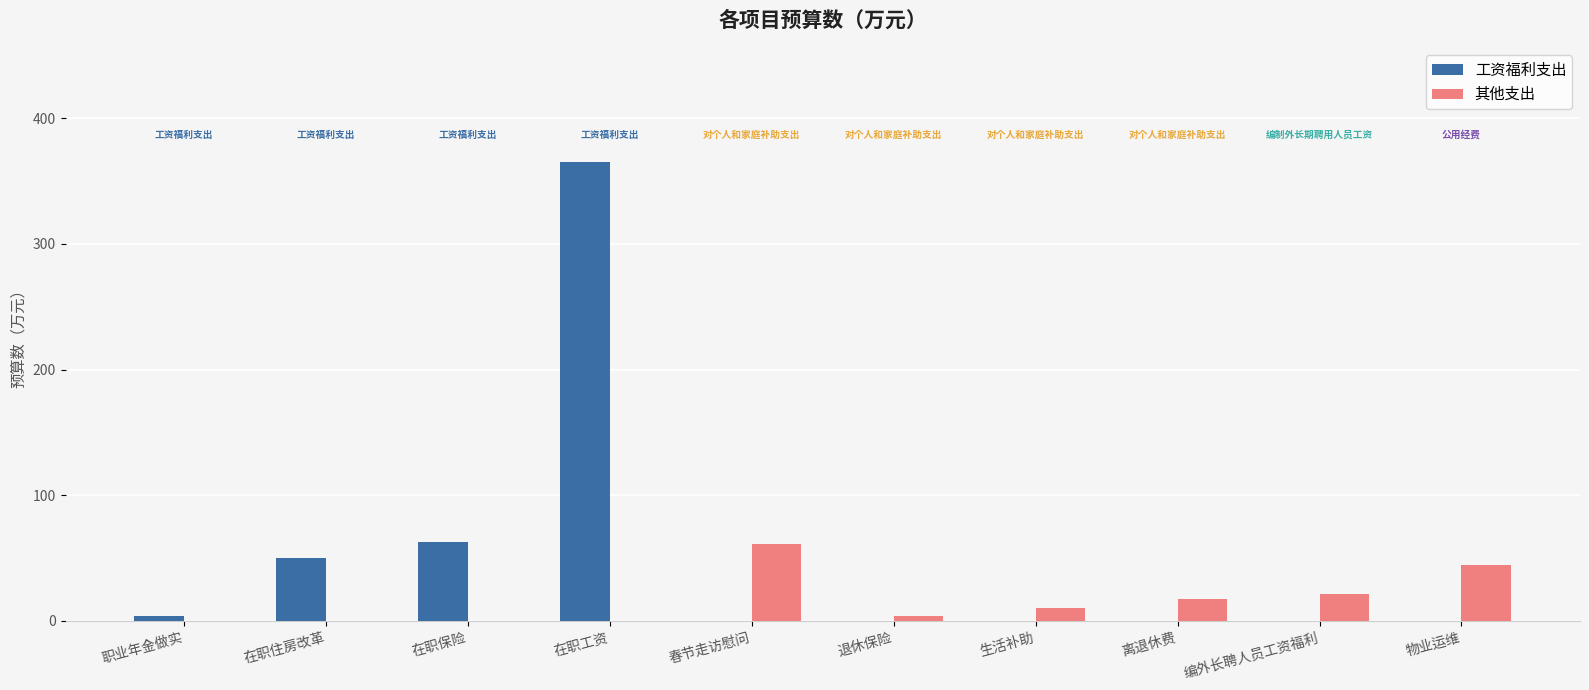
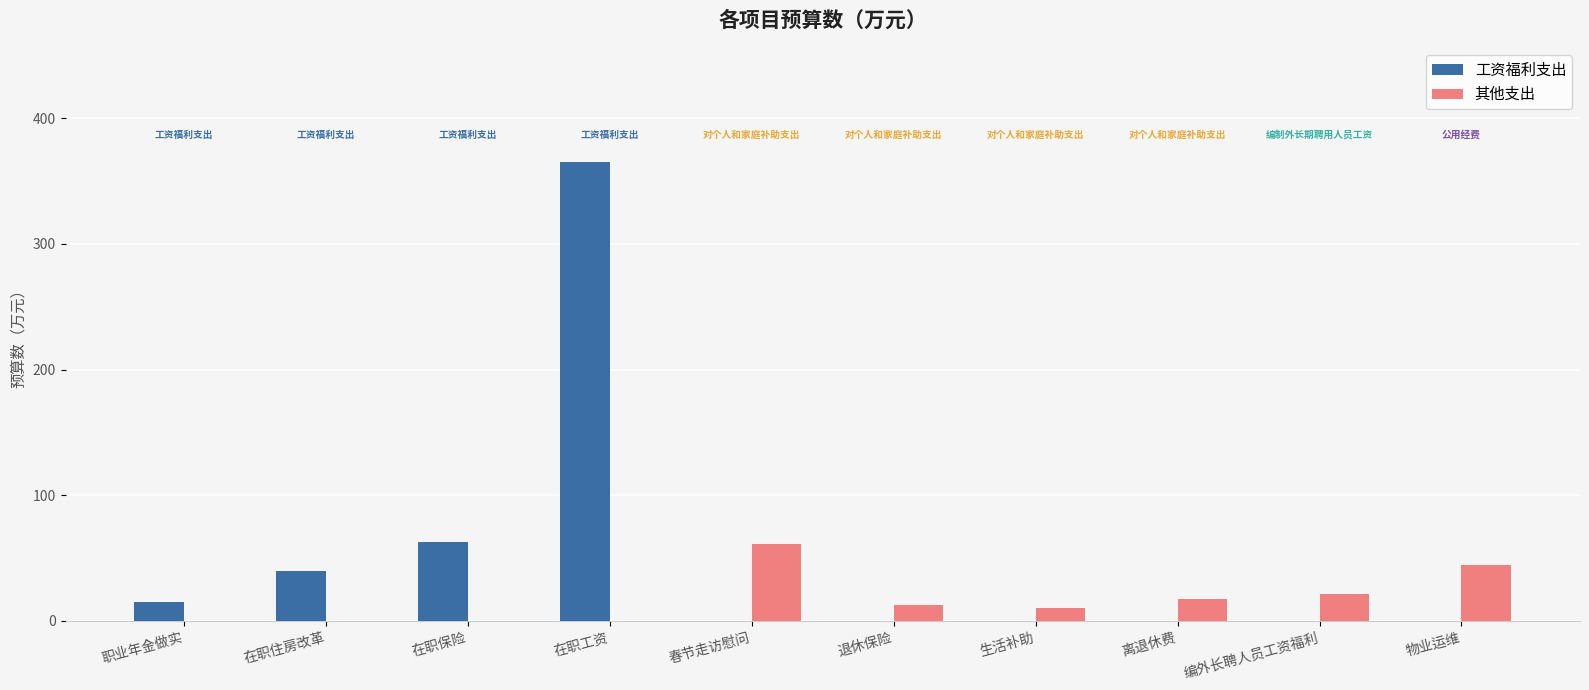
工资福利支出, 职业年金做实: 4 -> 15
工资福利支出, 在职住房改革: 50 -> 40
其他支出, 退休保险: 4 -> 12
